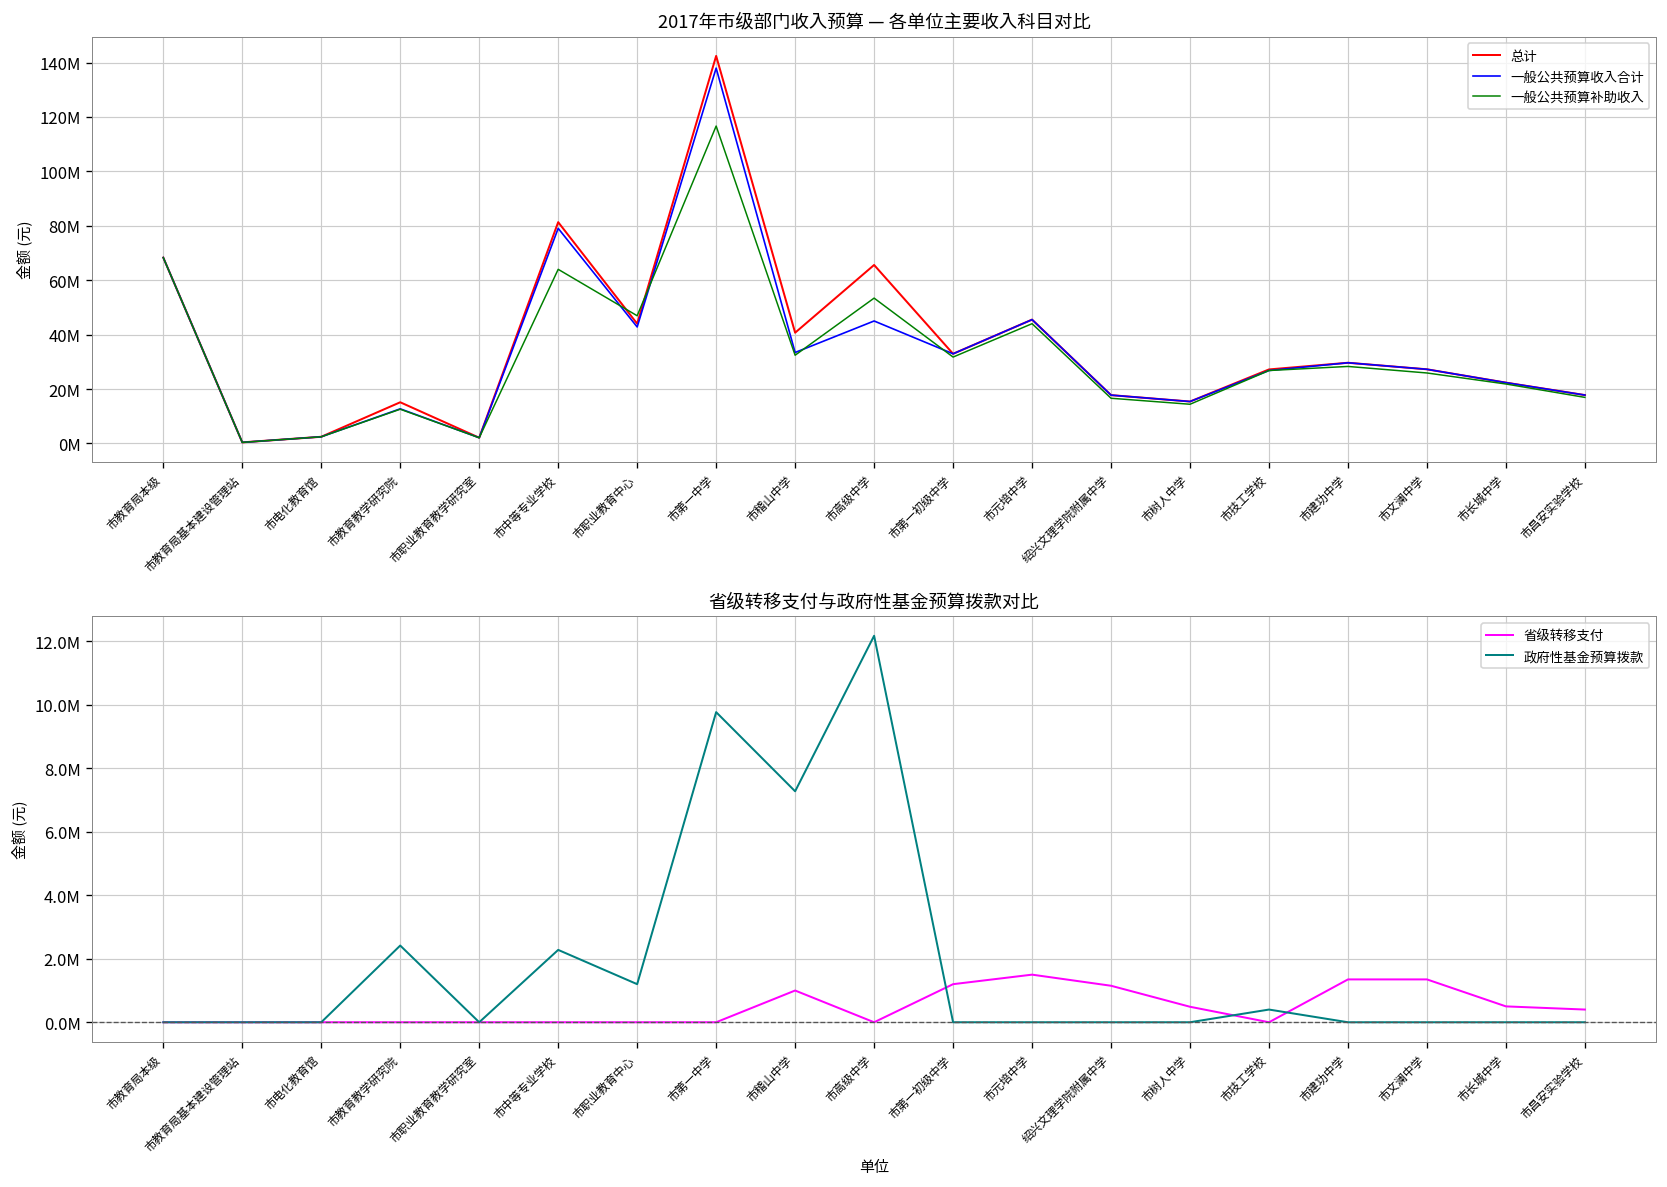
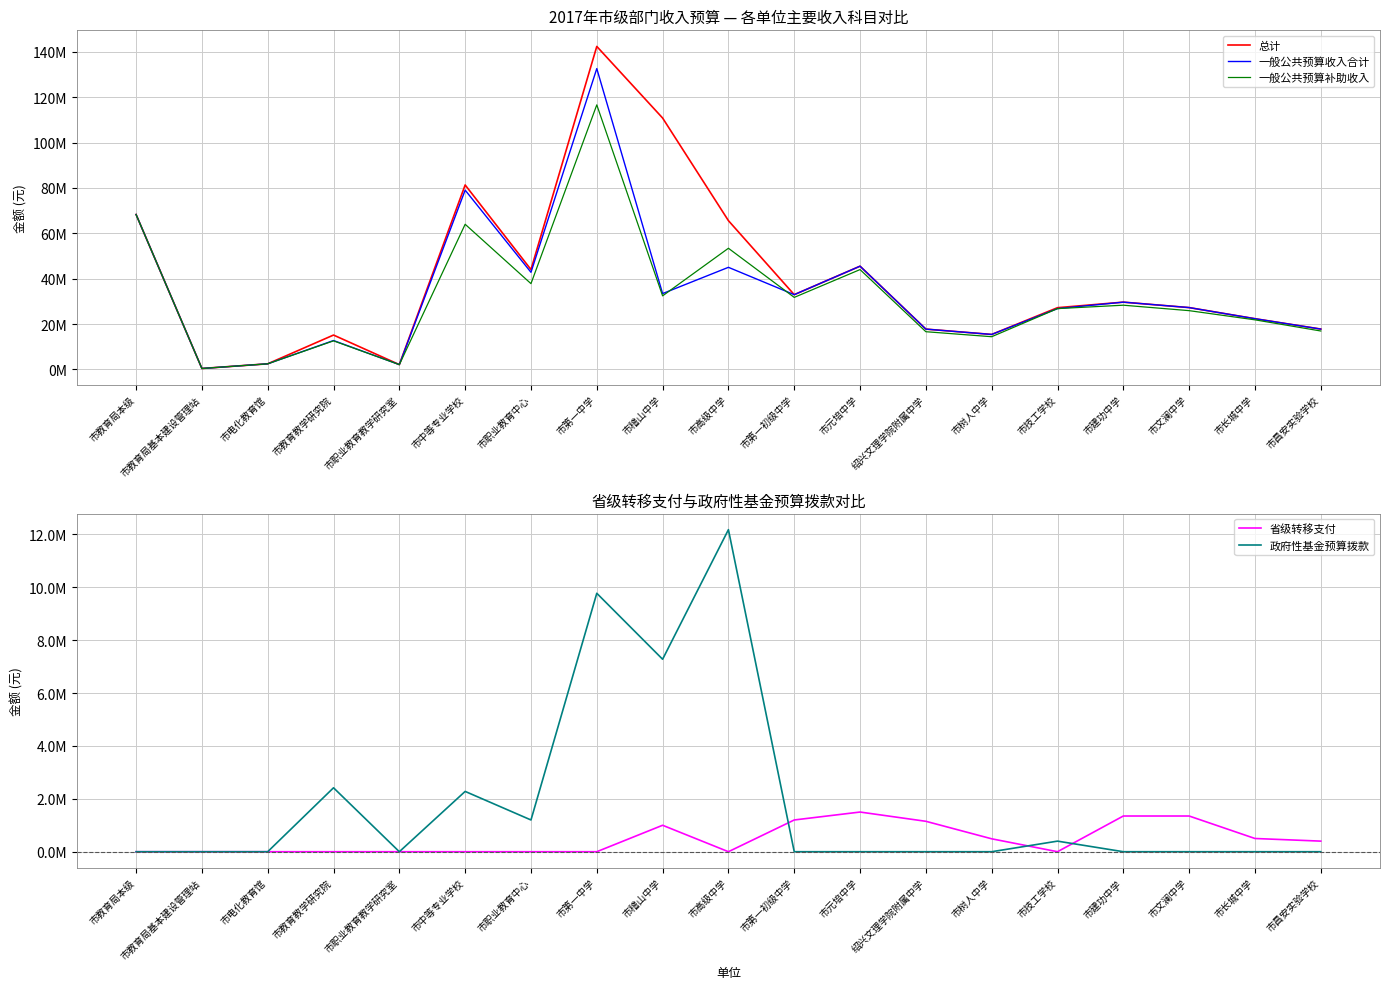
2017年市级部门收入预算 — 各单位主要收入科目对比, 一般公共预算补助收入, 市职业教育中心: 47000000 -> 38000000
2017年市级部门收入预算 — 各单位主要收入科目对比, 一般公共预算收入合计, 市第一中学: 138000000 -> 133000000
2017年市级部门收入预算 — 各单位主要收入科目对比, 总计, 市稽山中学: 41000000 -> 111000000
